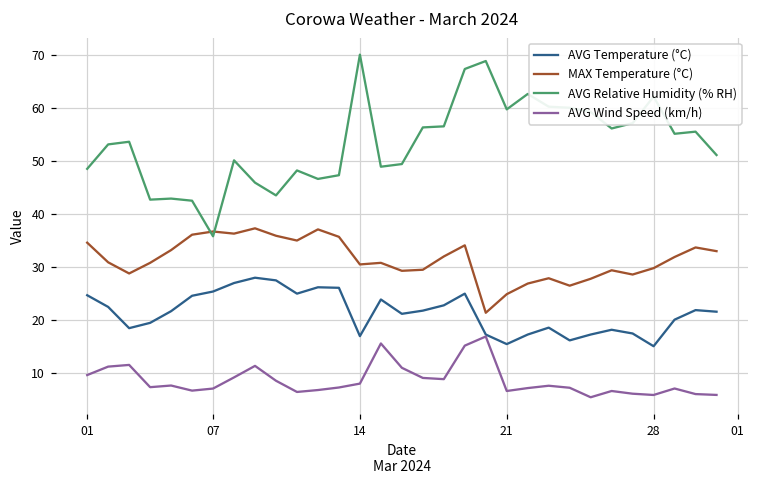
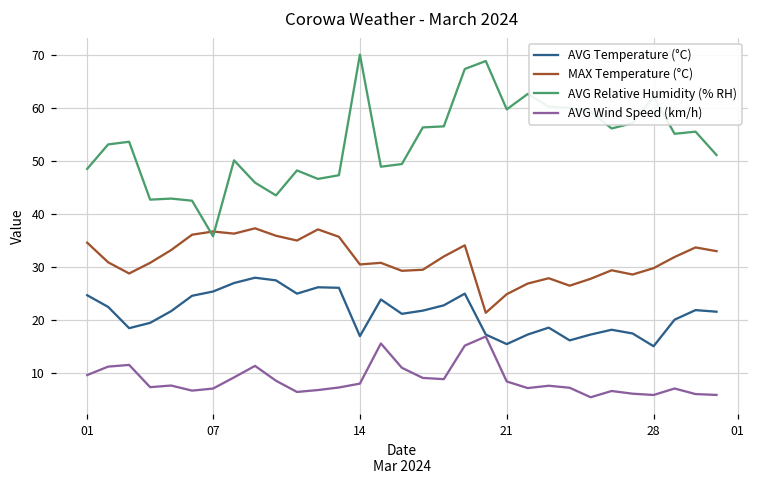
AVG Wind Speed (km/h), 21: 7 -> 8
